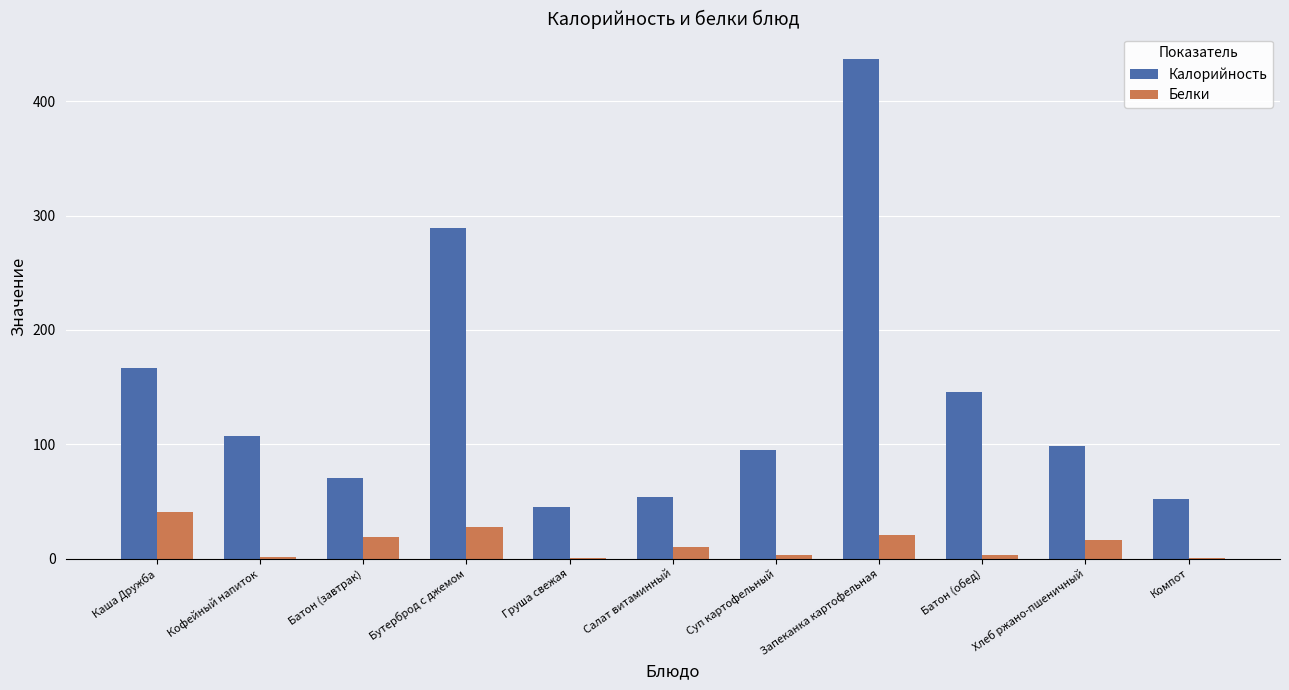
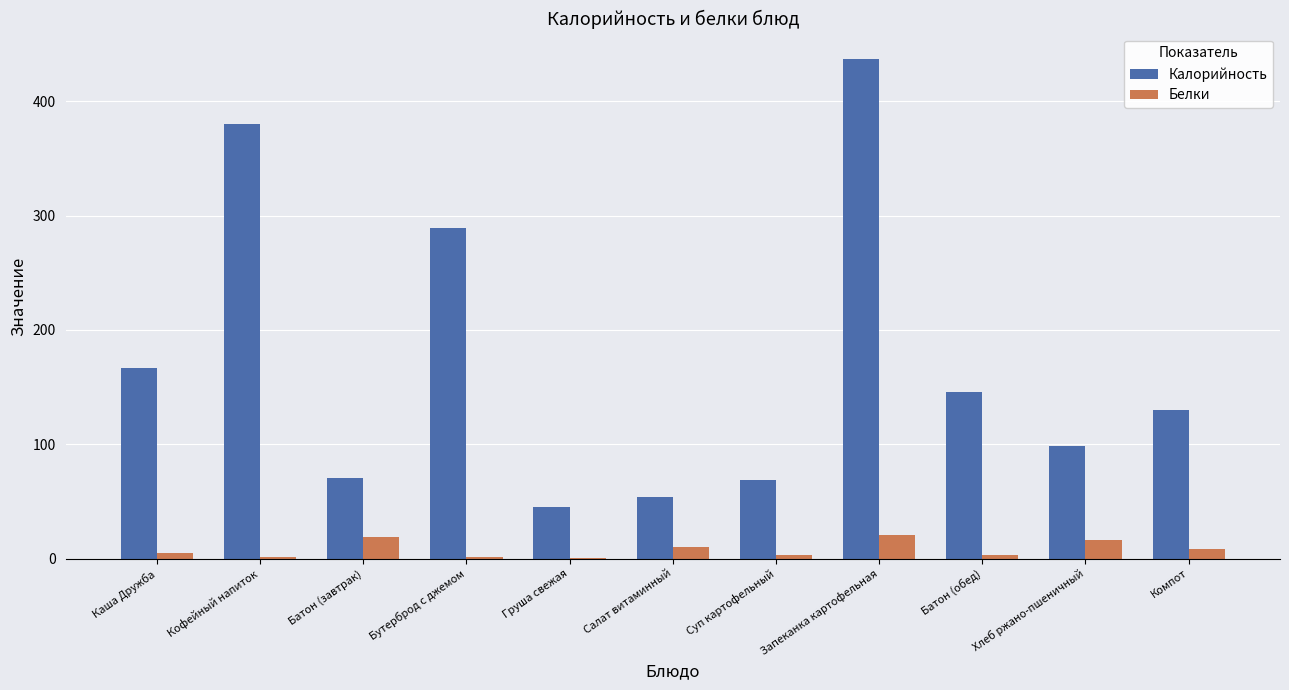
Белки, Каша Дружба: 41 -> 5
Калорийность, Кофейный напиток: 107 -> 380
Белки, Бутерброд с джемом: 28 -> 1
Калорийность, Суп картофельный: 95 -> 69
Калорийность, Компот: 52 -> 130
Белки, Компот: 1 -> 9
